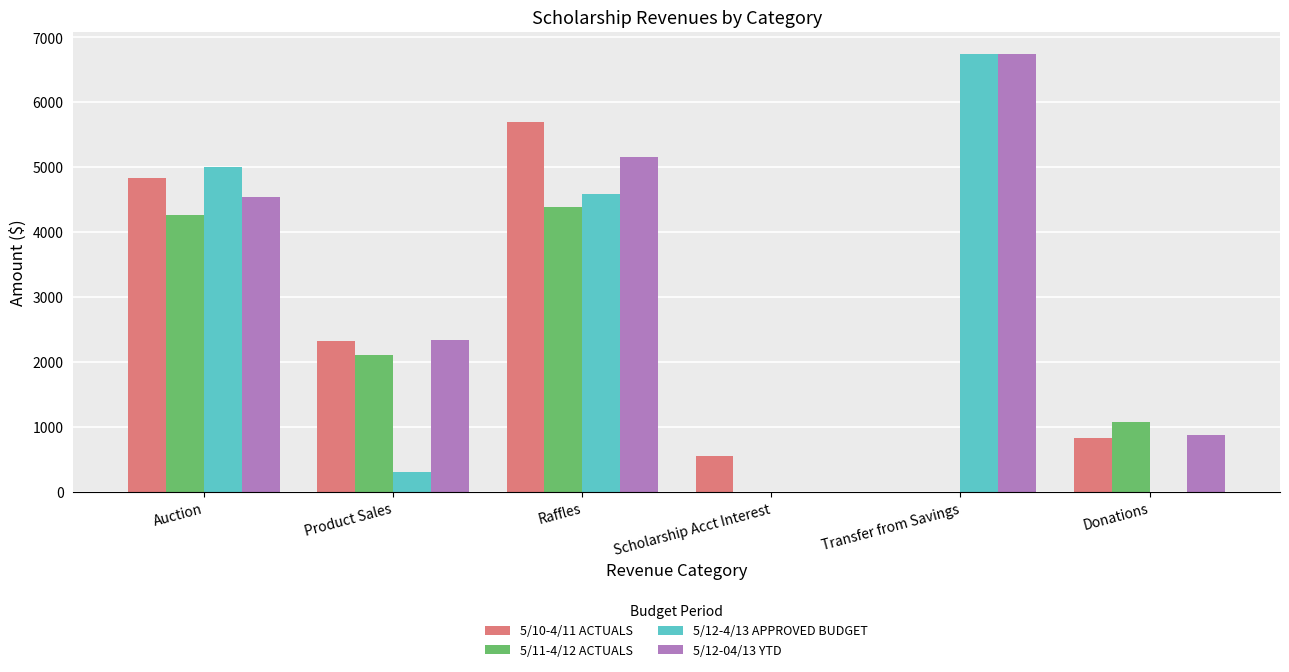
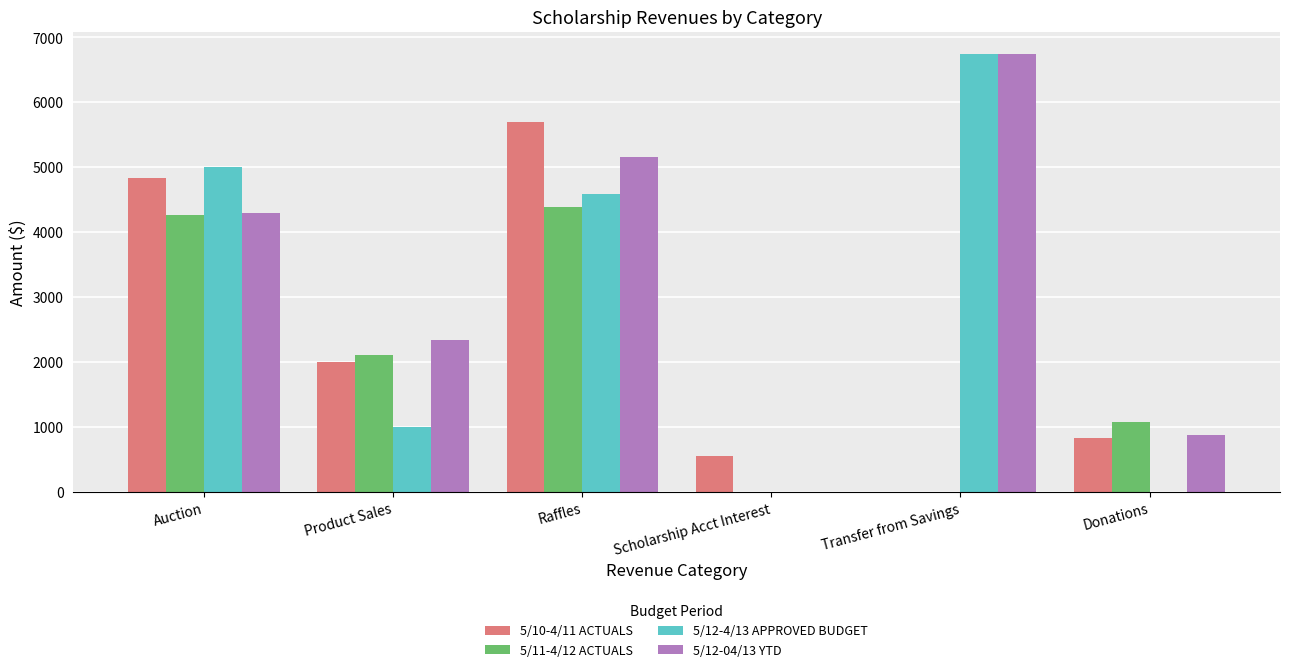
5/12-04/13 YTD, Auction: 4500 -> 4300
5/10-4/11 ACTUALS, Product Sales: 2300 -> 2000
5/12-4/13 APPROVED BUDGET, Product Sales: 300 -> 1000
